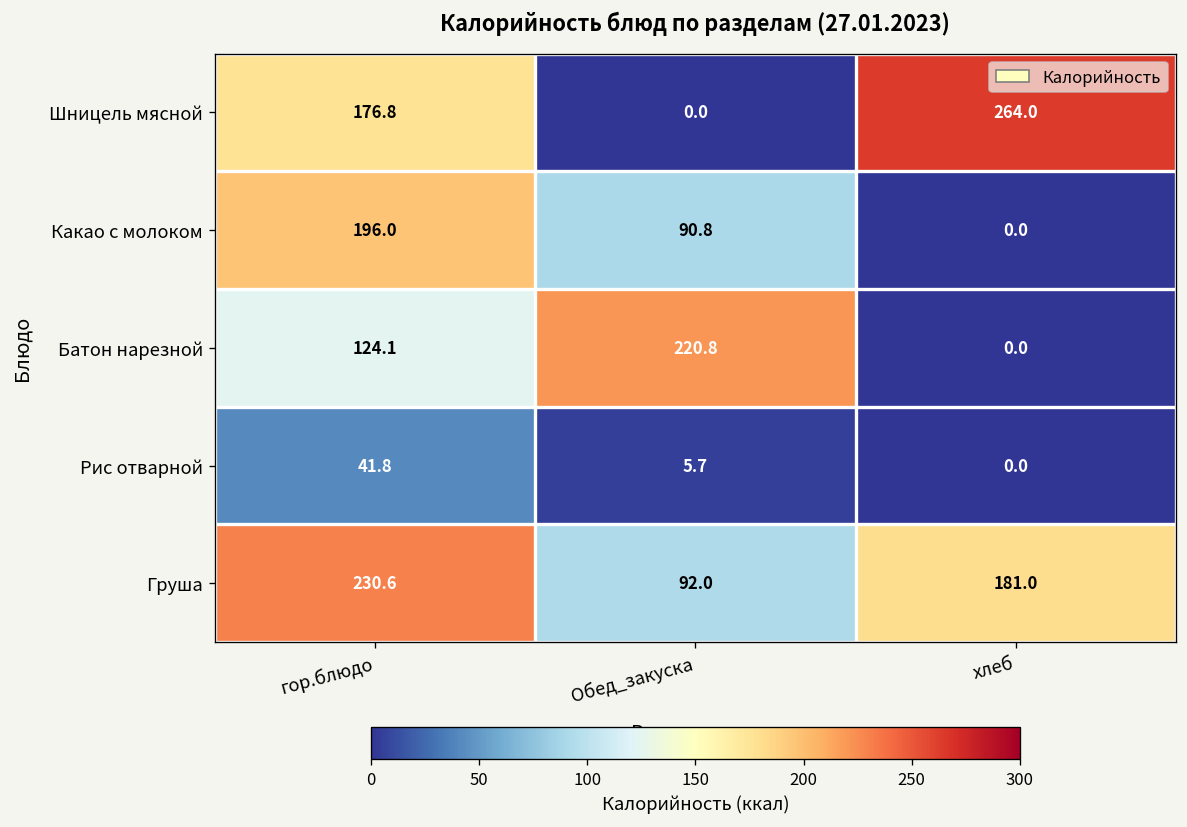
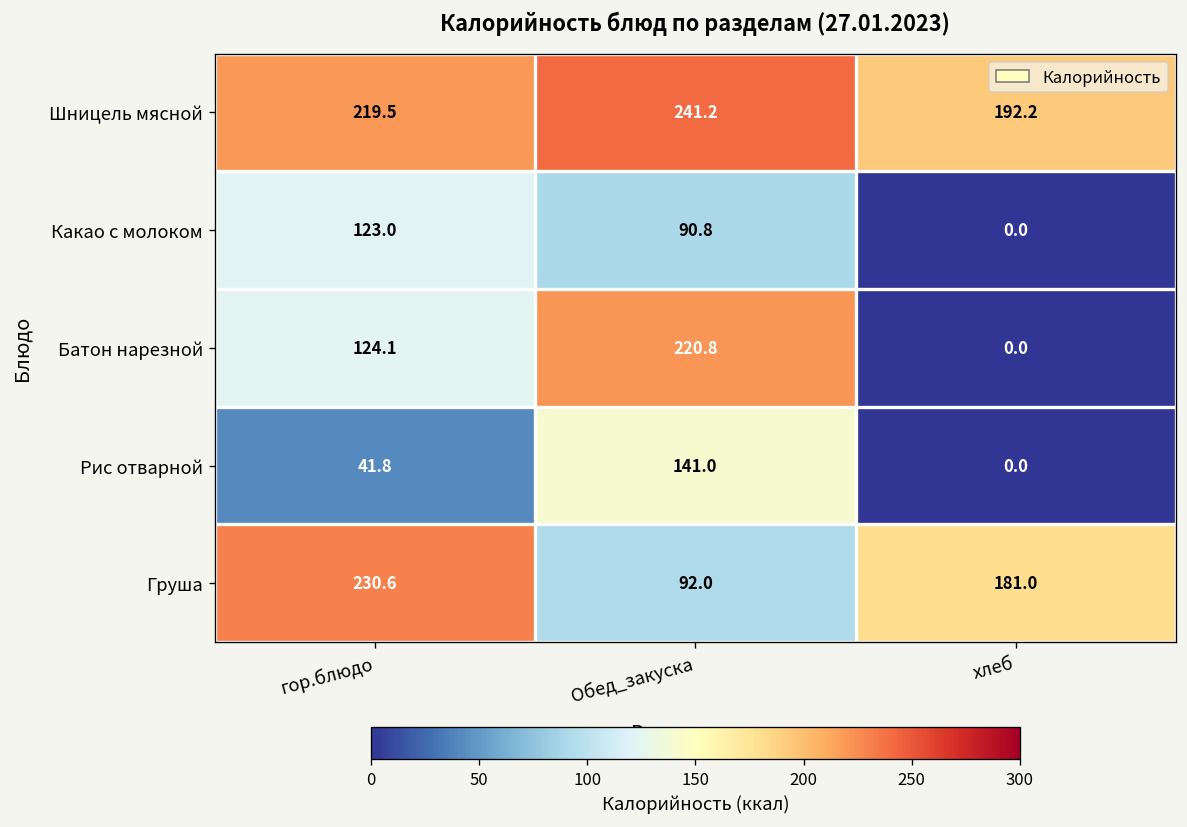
Шницель мясной, гор.блюдо: 176.8 -> 219.5
Шницель мясной, Обед_закуска: 0.0 -> 241.2
Шницель мясной, хлеб: 264.0 -> 192.2
Какао с молоком, гор.блюдо: 196.0 -> 123.0
Рис отварной, Обед_закуска: 5.7 -> 141.0
